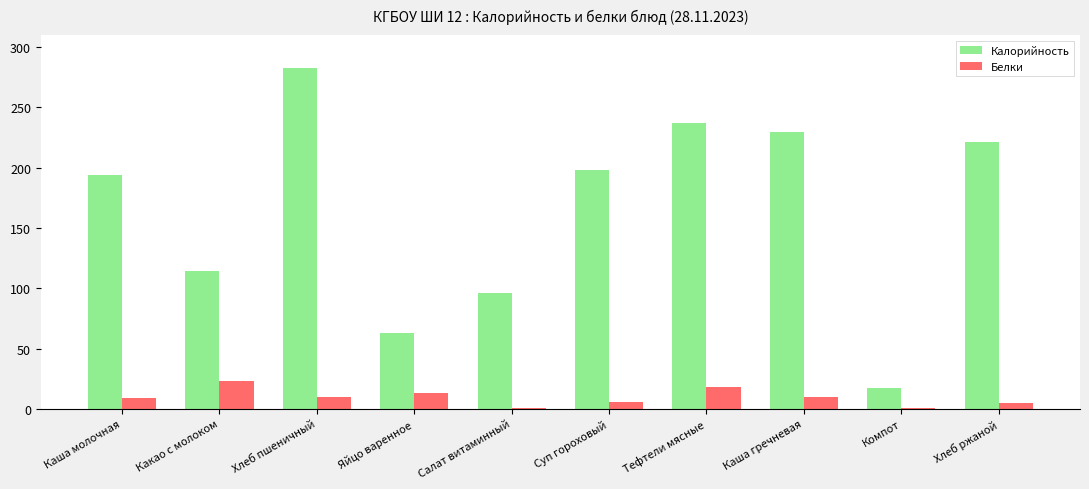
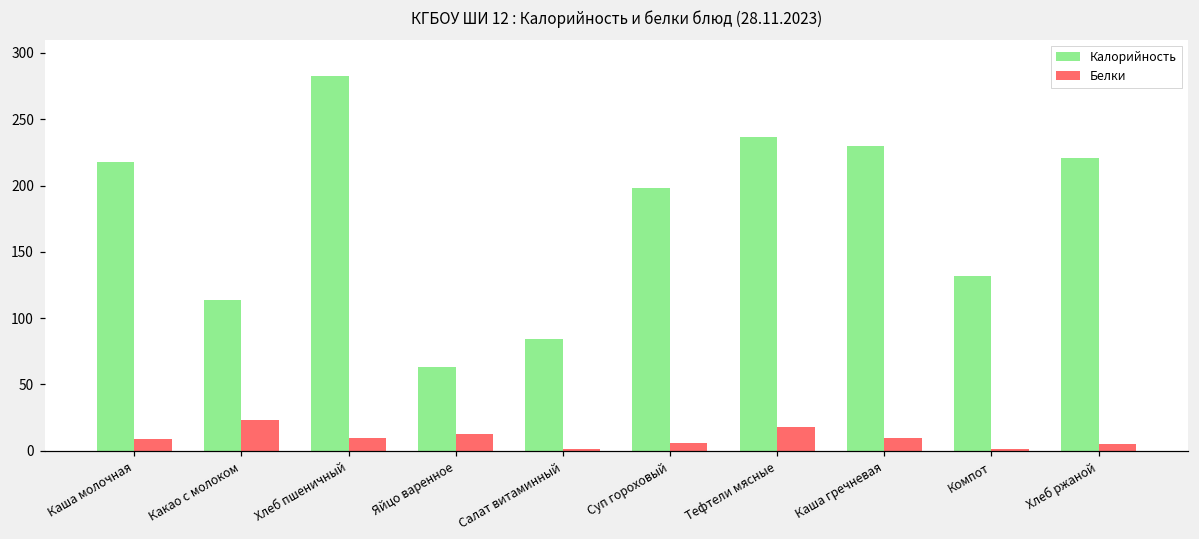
Калорийность, Каша молочная: 194 -> 218
Калорийность, Салат витаминный: 96 -> 84
Калорийность, Компот: 17 -> 132
